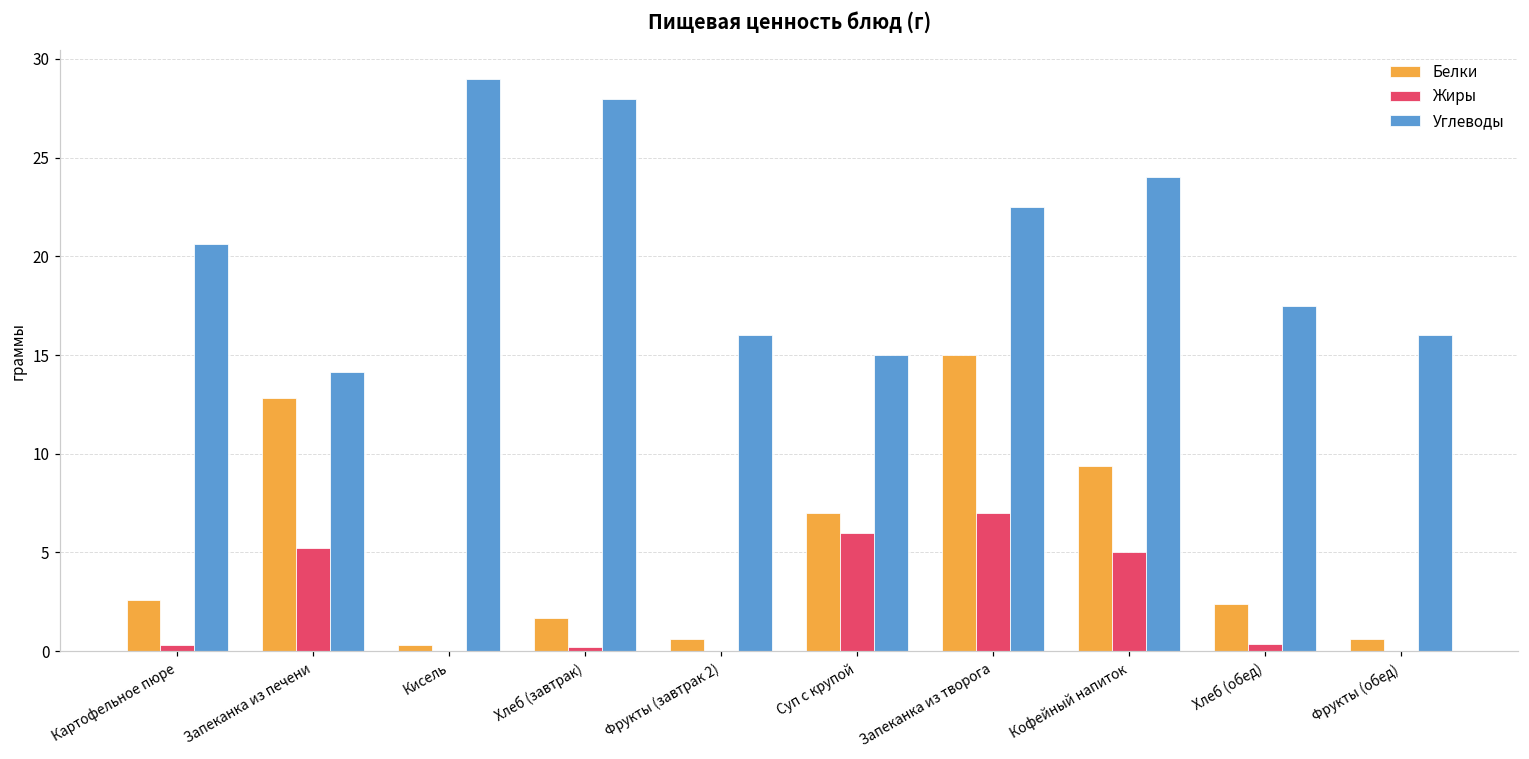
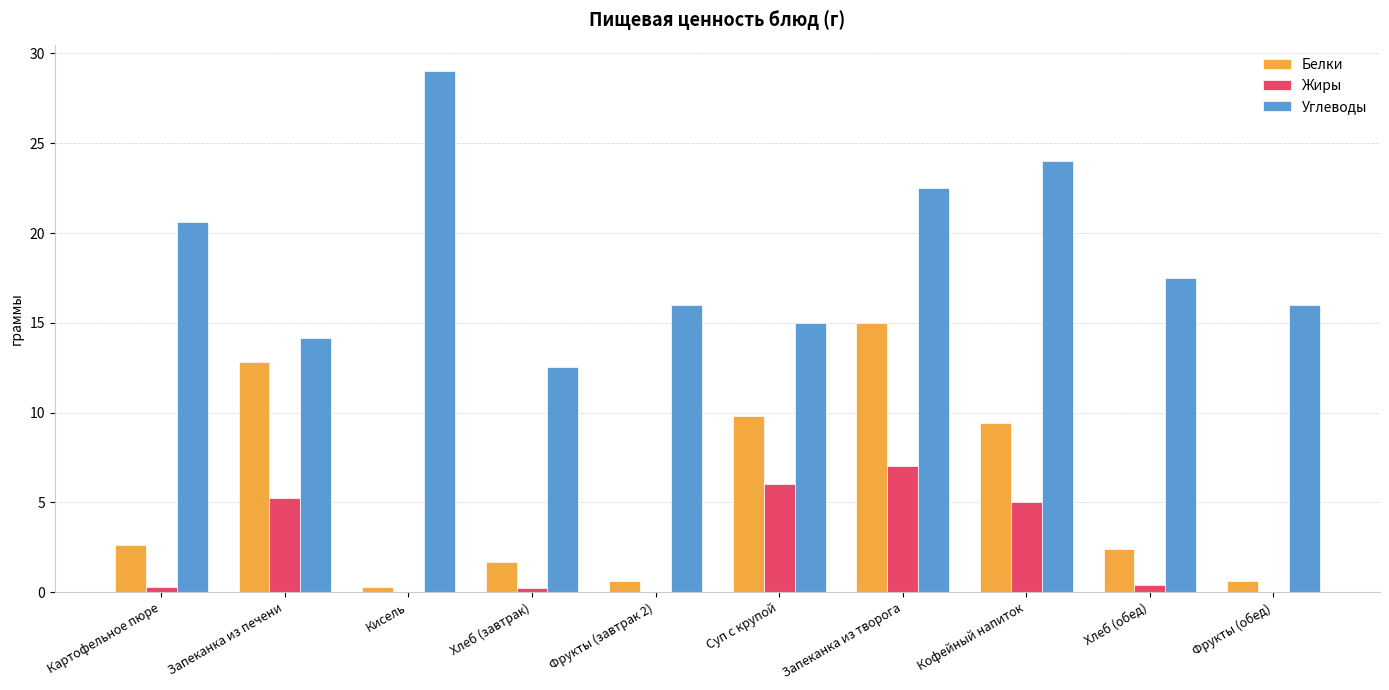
Углеводы, Хлеб (завтрак): 28.0 -> 12.5
Белки, Суп с крупой: 7.0 -> 9.8
